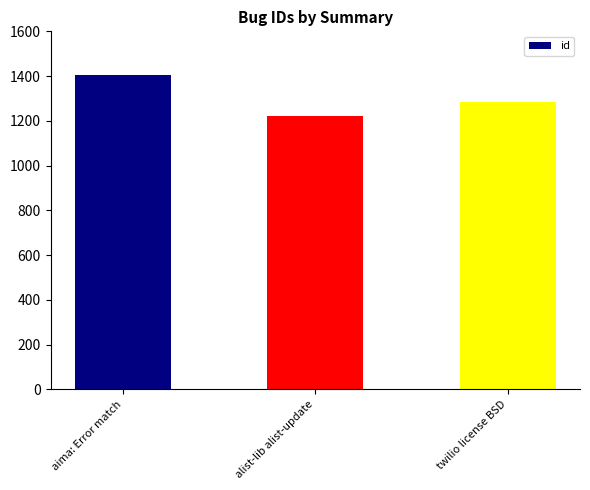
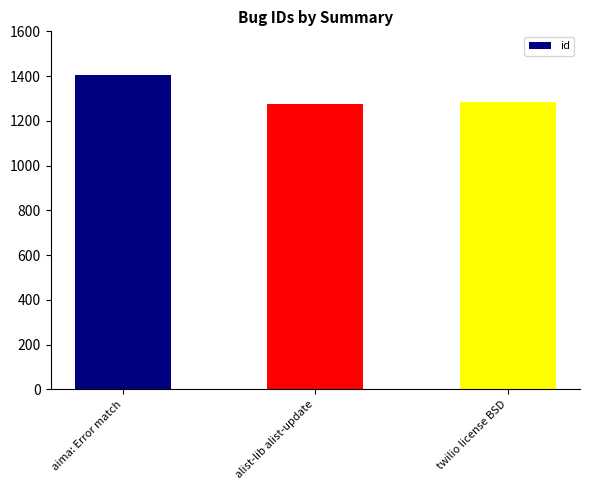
alist-lib alist-update: 1220 -> 1280
